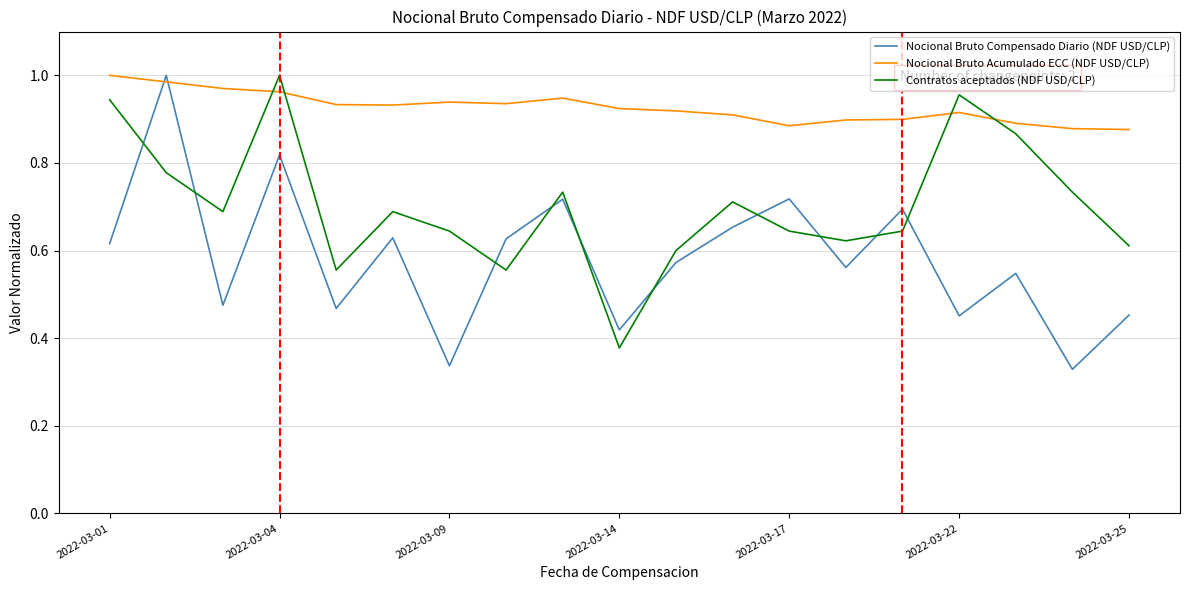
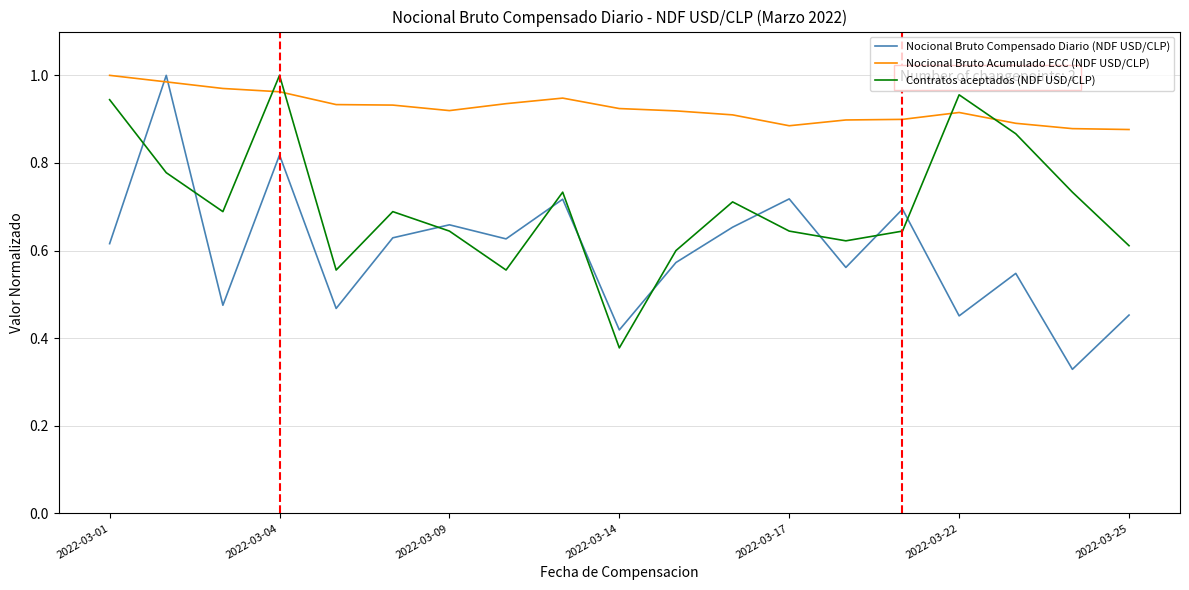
Nocional Bruto Compensado Diario (NDF USD/CLP), 2022-03-09: 0.34 -> 0.66
Nocional Bruto Acumulado ECC (NDF USD/CLP), 2022-03-09: 0.94 -> 0.92
